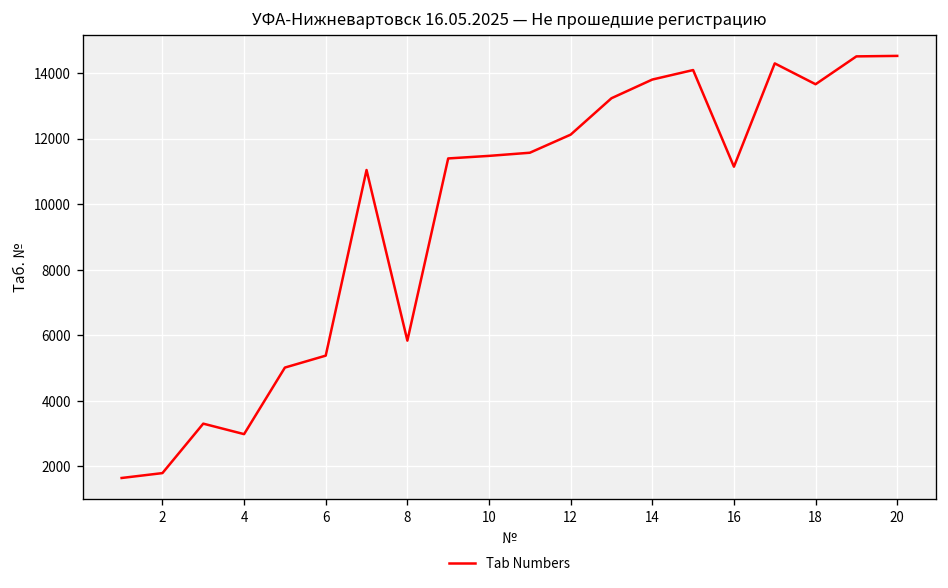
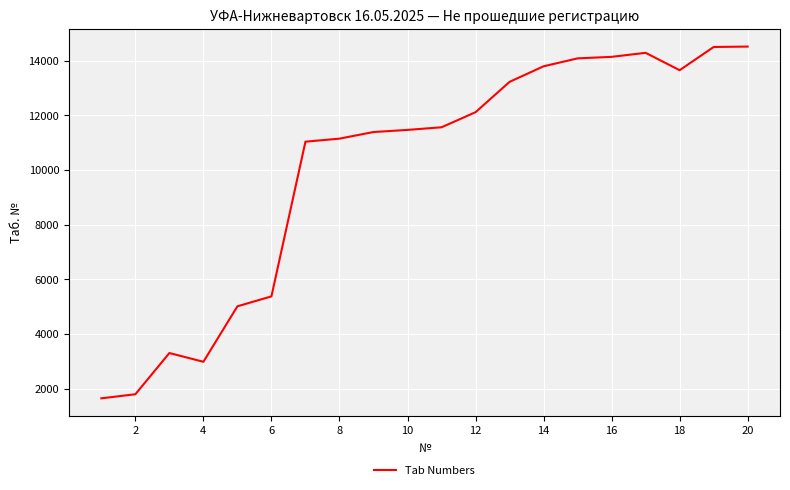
8: 5800 -> 11200
16: 11100 -> 14100
